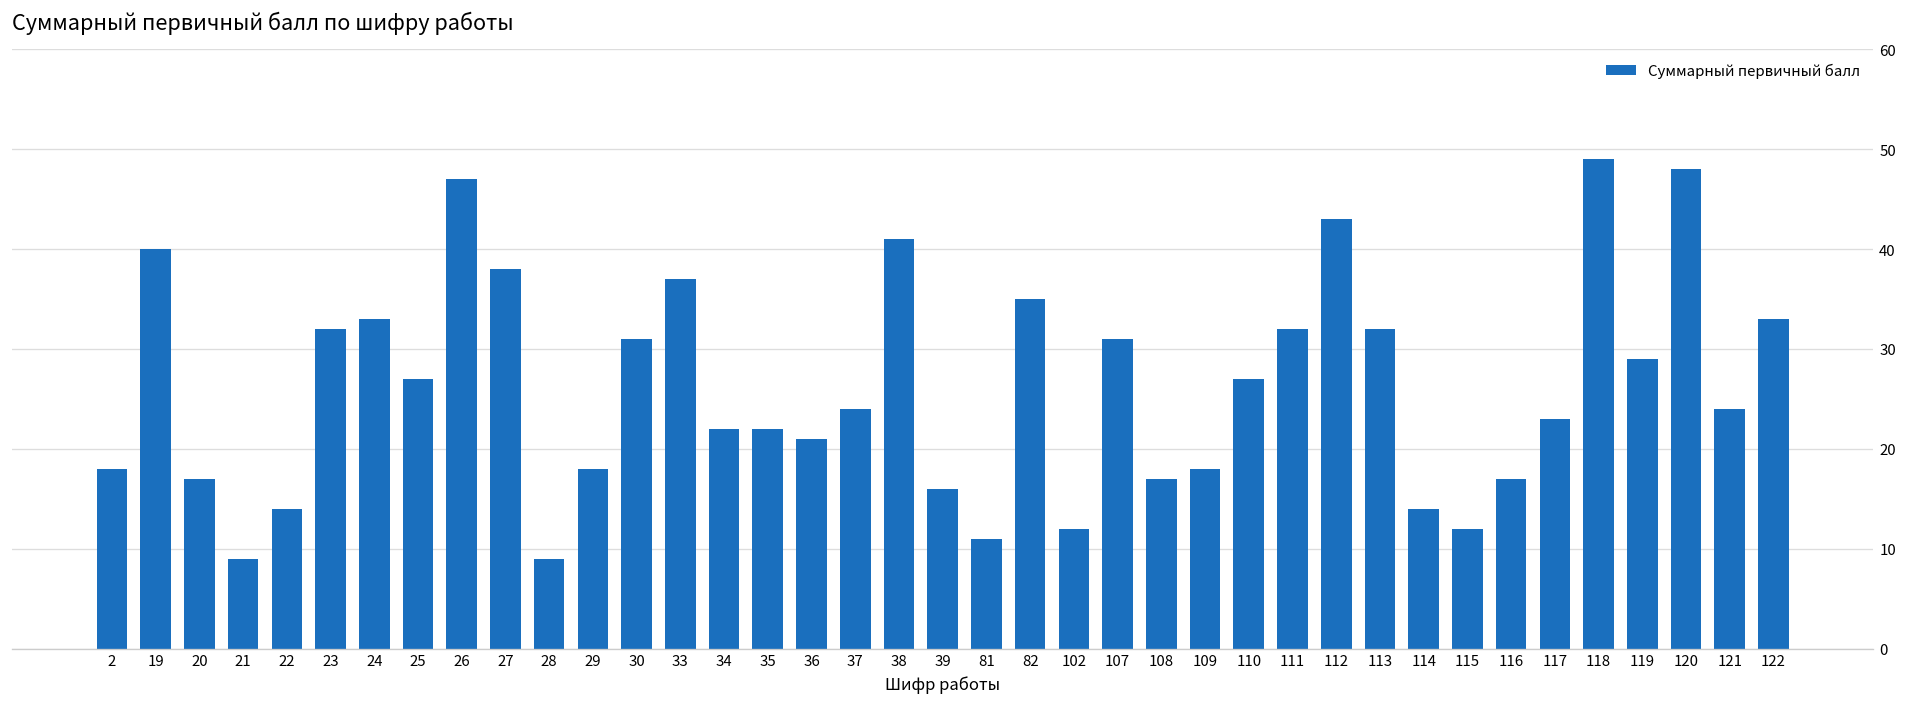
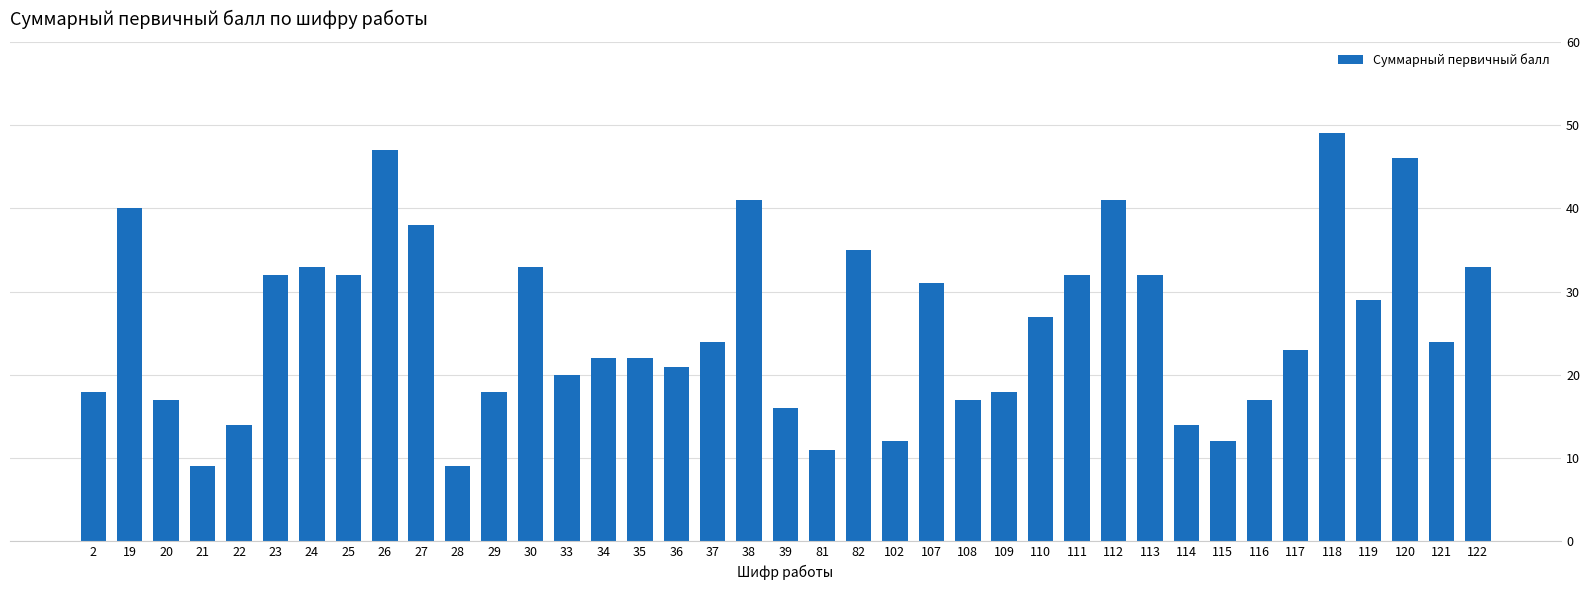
25: 27 -> 32
30: 31 -> 33
33: 37 -> 20
112: 43 -> 41
120: 48 -> 46
